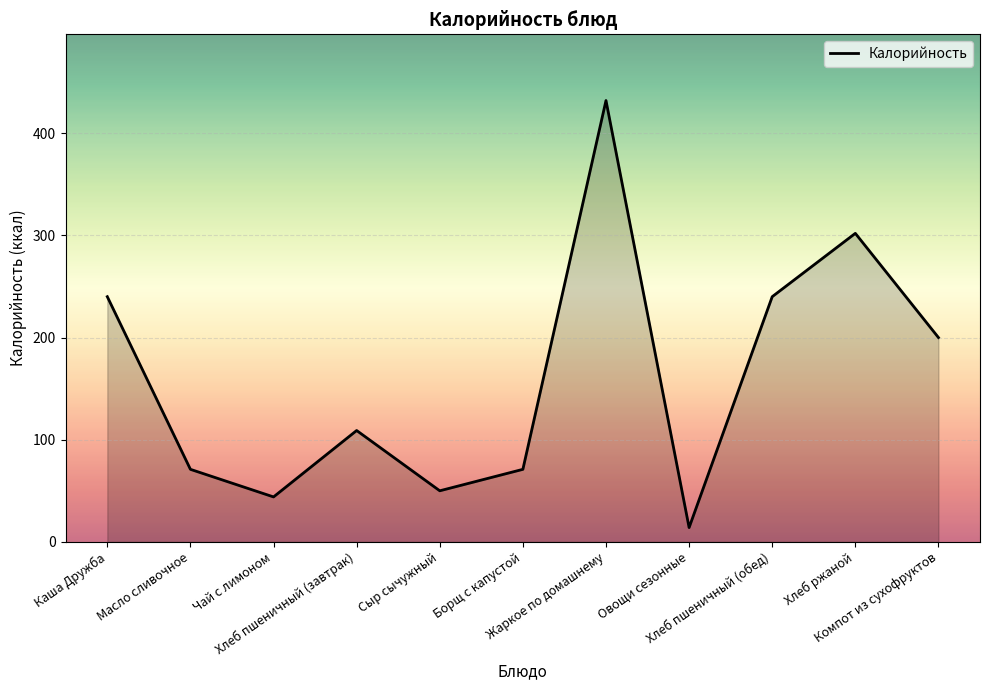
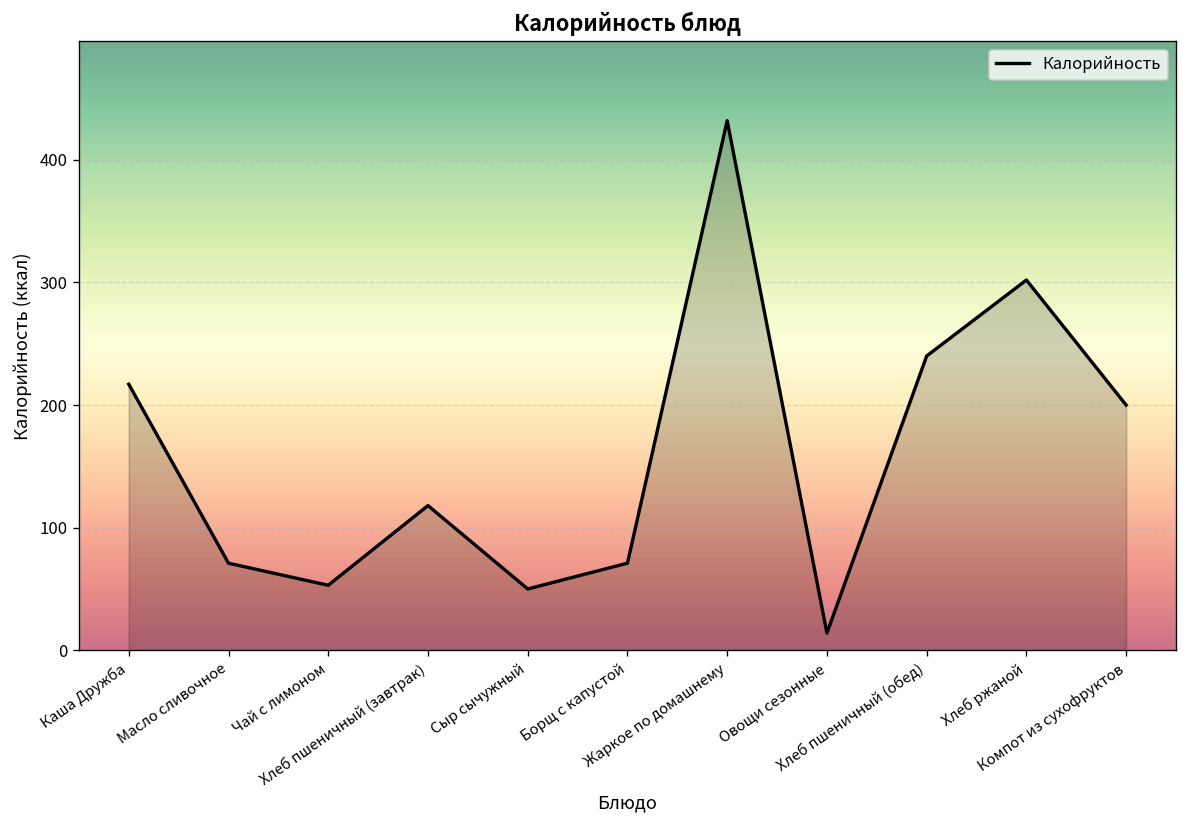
Каша Дружба: 240 -> 217
Чай с лимоном: 44 -> 53
Хлеб пшеничный (завтрак): 109 -> 118
